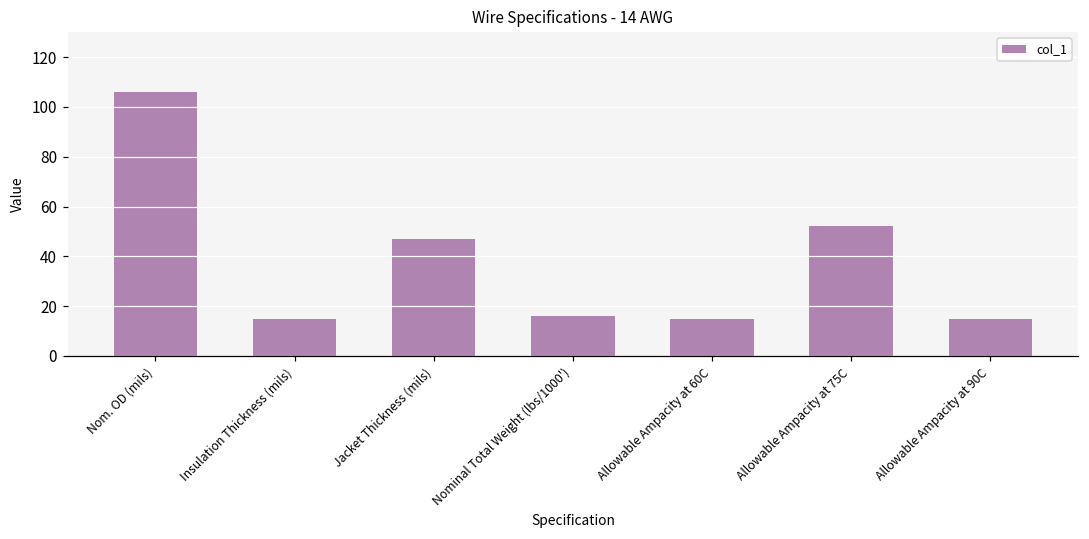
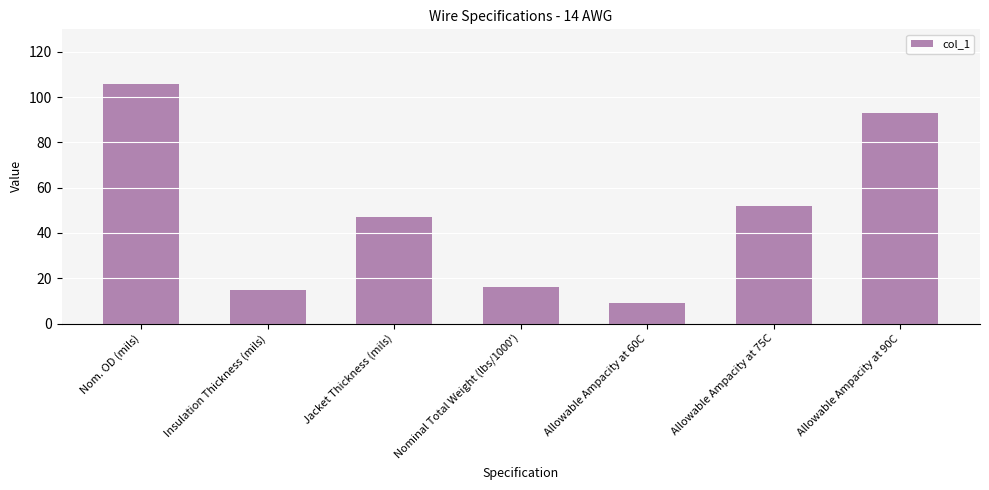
Allowable Ampacity at 60C: 15 -> 9
Allowable Ampacity at 90C: 15 -> 93
